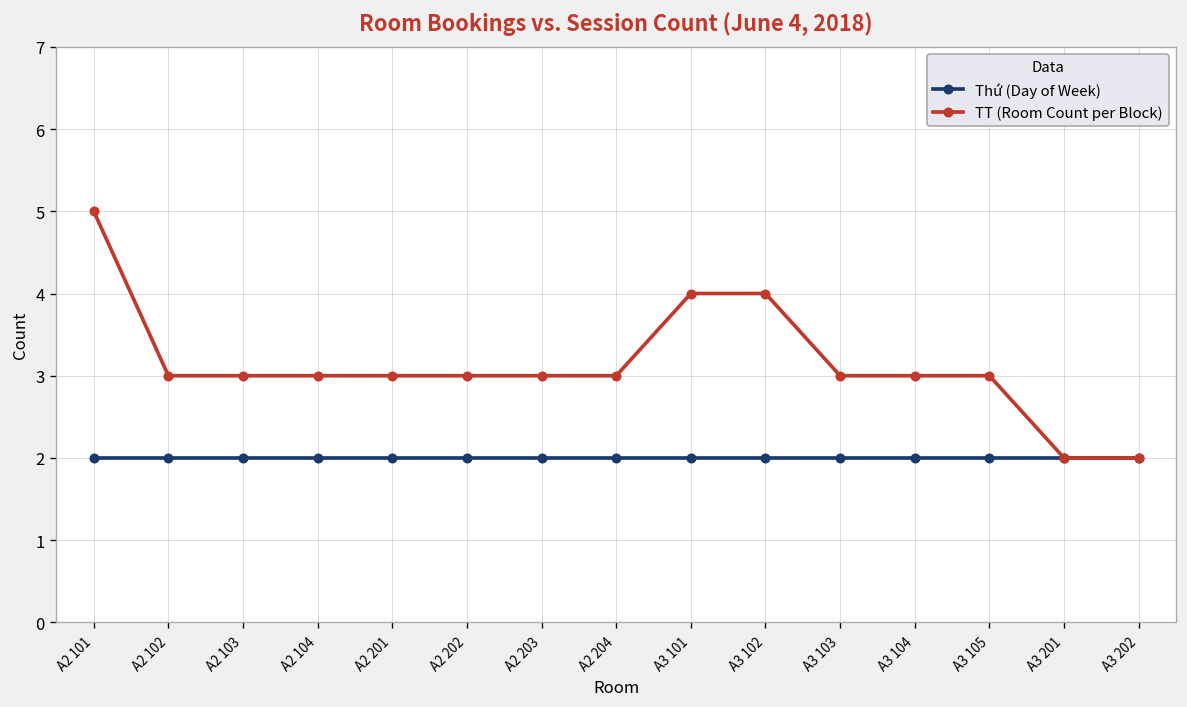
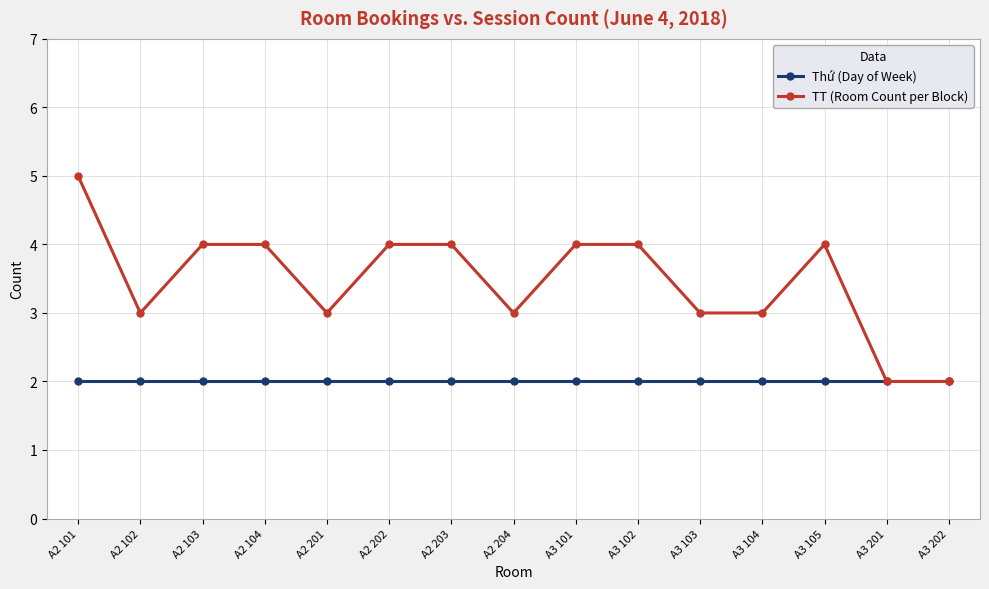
TT (Room Count per Block), A2 103: 3 -> 4
TT (Room Count per Block), A2 104: 3 -> 4
TT (Room Count per Block), A2 202: 3 -> 4
TT (Room Count per Block), A2 203: 3 -> 4
TT (Room Count per Block), A3 105: 3 -> 4
